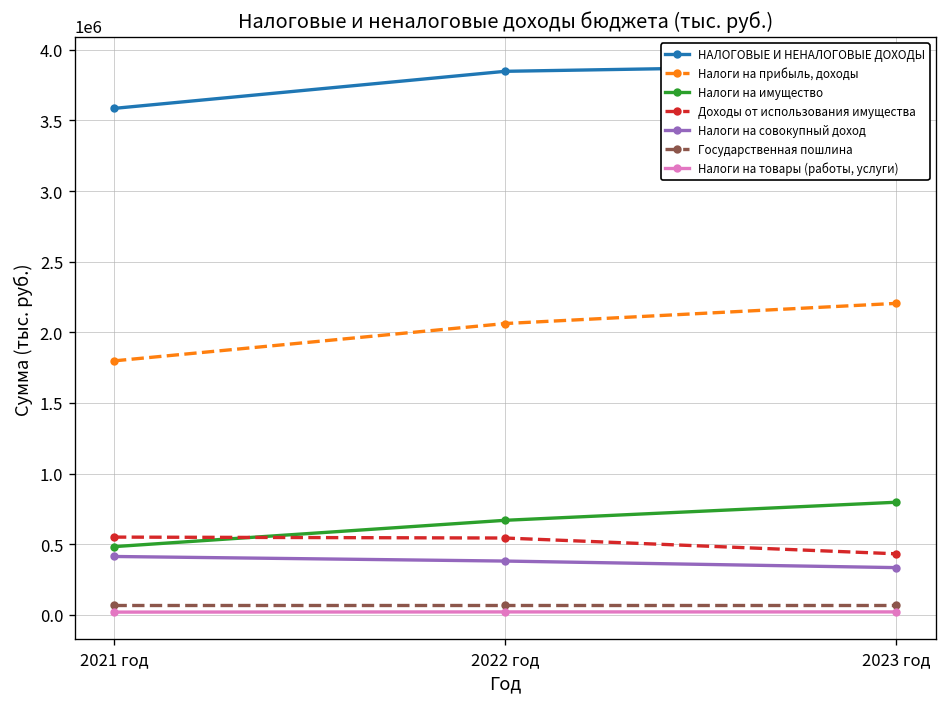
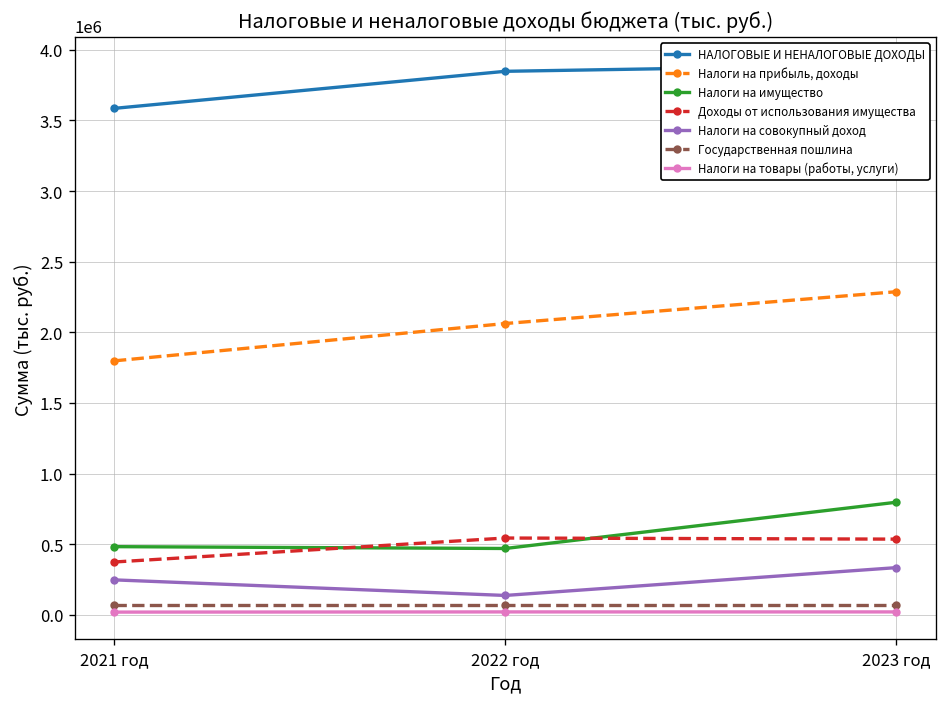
Доходы от использования имущества, 2021 год: 550000 -> 370000
Налоги на совокупный доход, 2021 год: 410000 -> 250000
Налоги на имущество, 2022 год: 670000 -> 470000
Налоги на совокупный доход, 2022 год: 380000 -> 140000
Налоги на прибыль, доходы, 2023 год: 2200000 -> 2290000
Доходы от использования имущества, 2023 год: 430000 -> 540000
